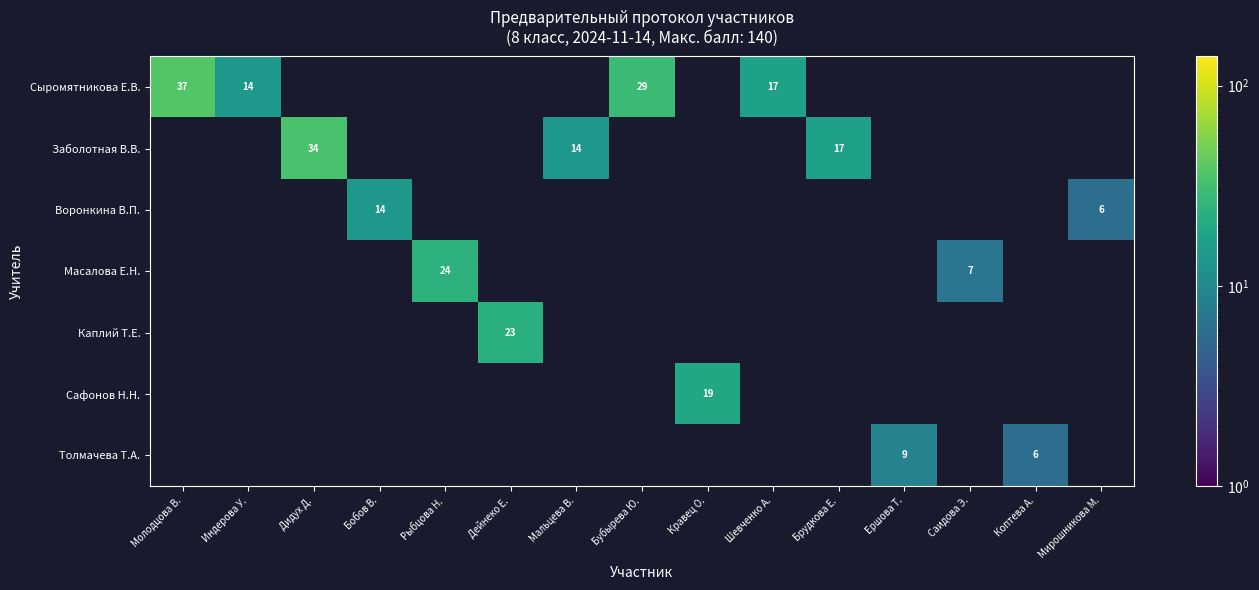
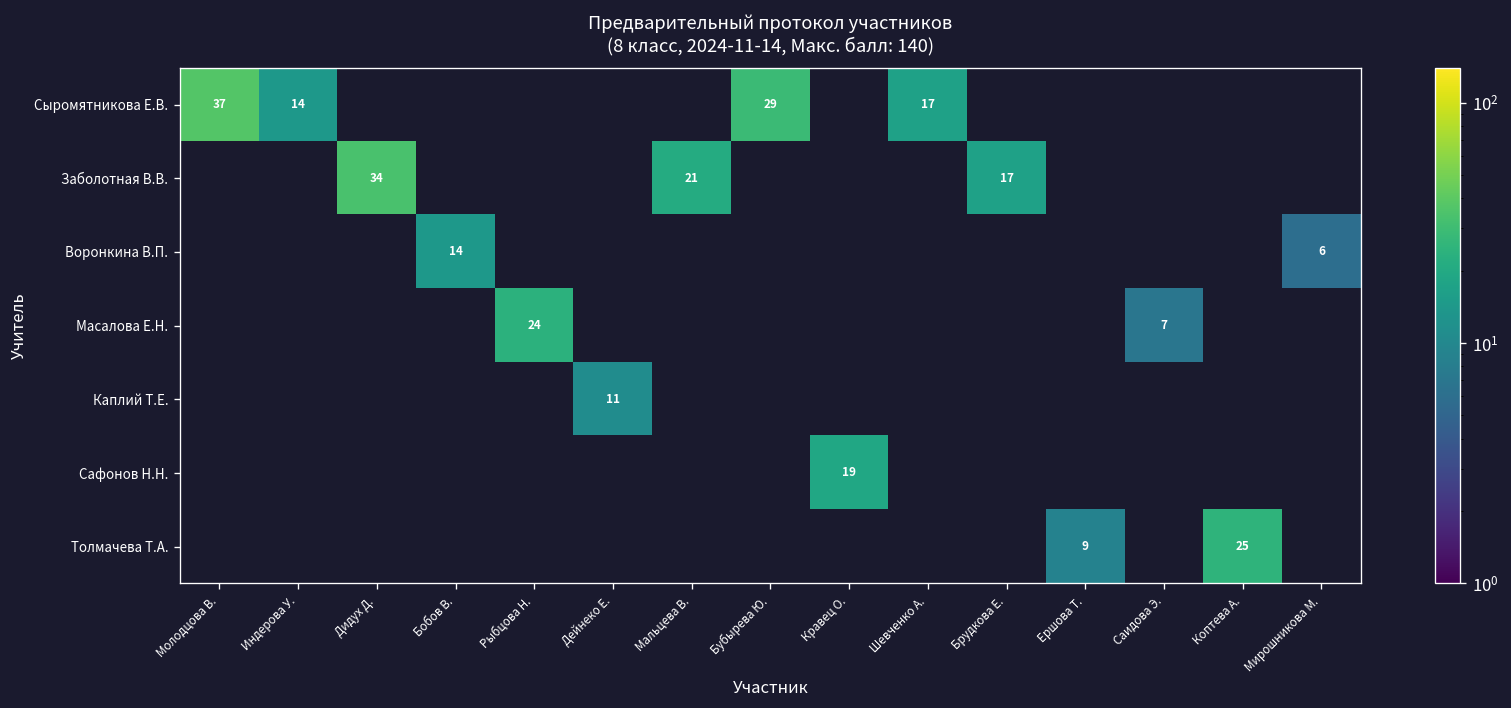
Заболотная В.В., Мальцева В.: 14 -> 21
Каплий Т.Е., Дейнеко Е.: 23 -> 11
Толмачева Т.А., Коптева А.: 6 -> 25
